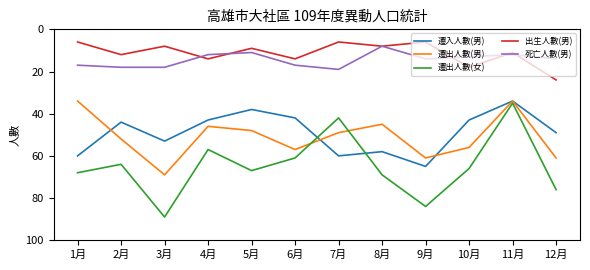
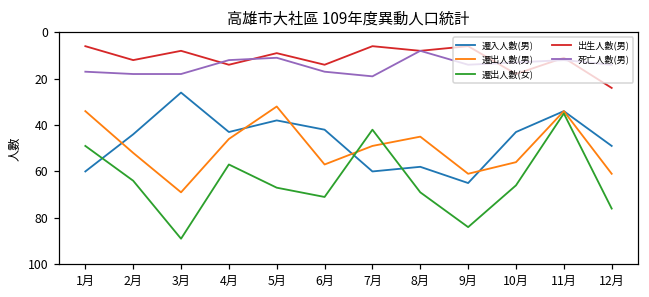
遷出人數(女), 1月: 68 -> 49
遷入人數(男), 3月: 53 -> 26
遷出人數(男), 5月: 48 -> 32
遷出人數(女), 6月: 61 -> 71
